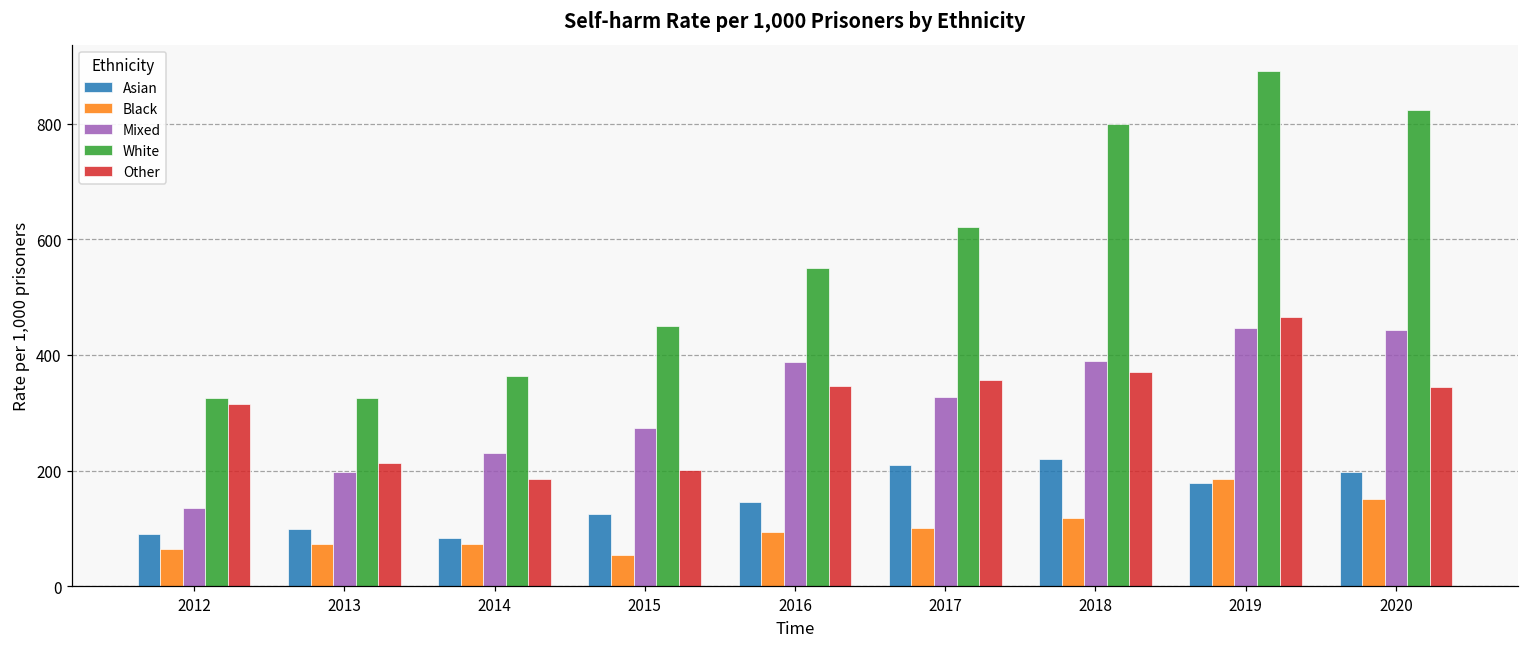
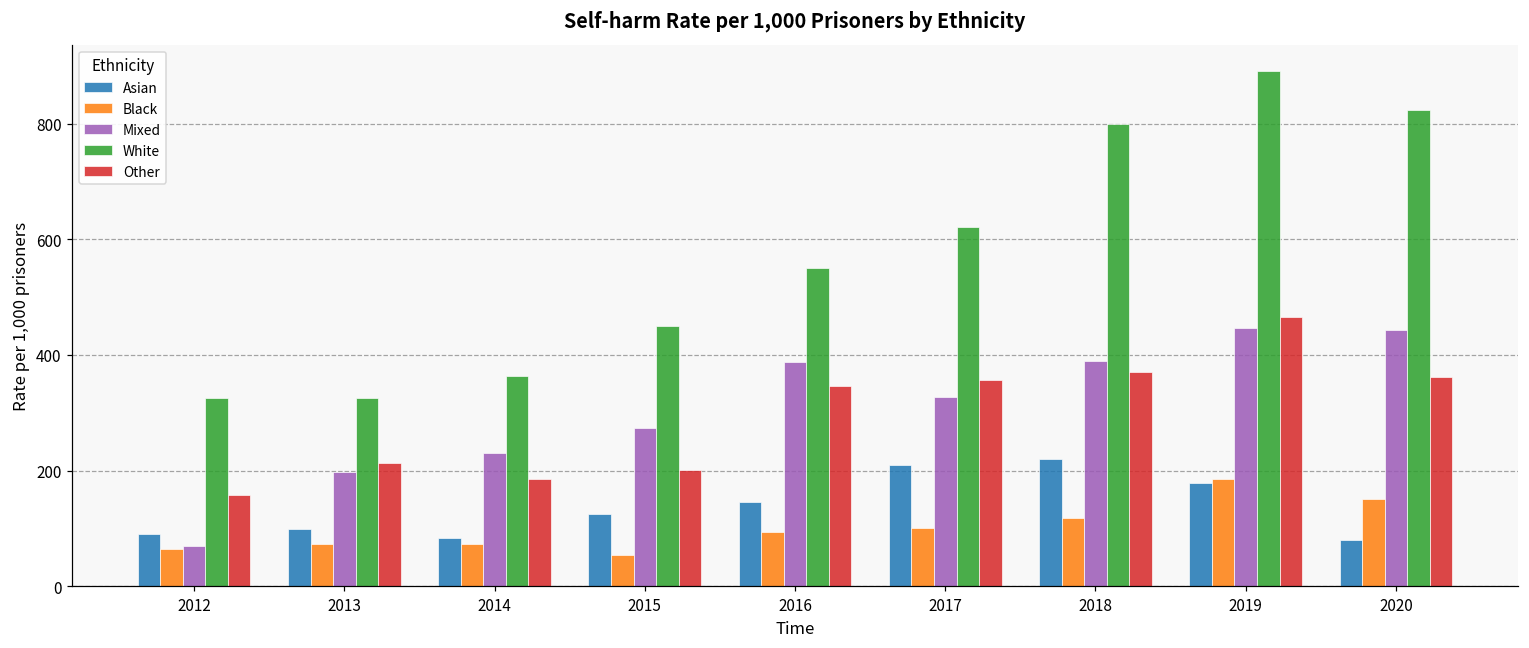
Mixed, 2012: 140 -> 70
Other, 2012: 320 -> 160
Asian, 2020: 200 -> 80
Other, 2020: 340 -> 360
